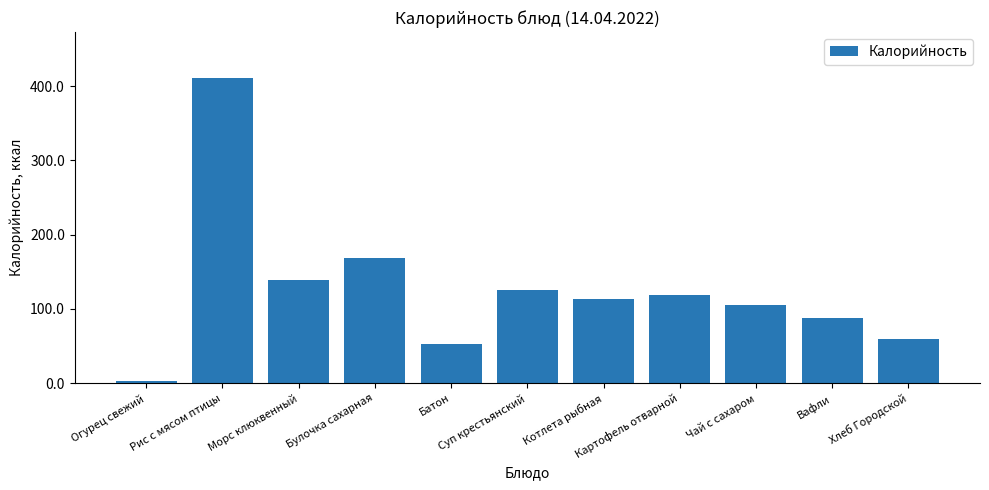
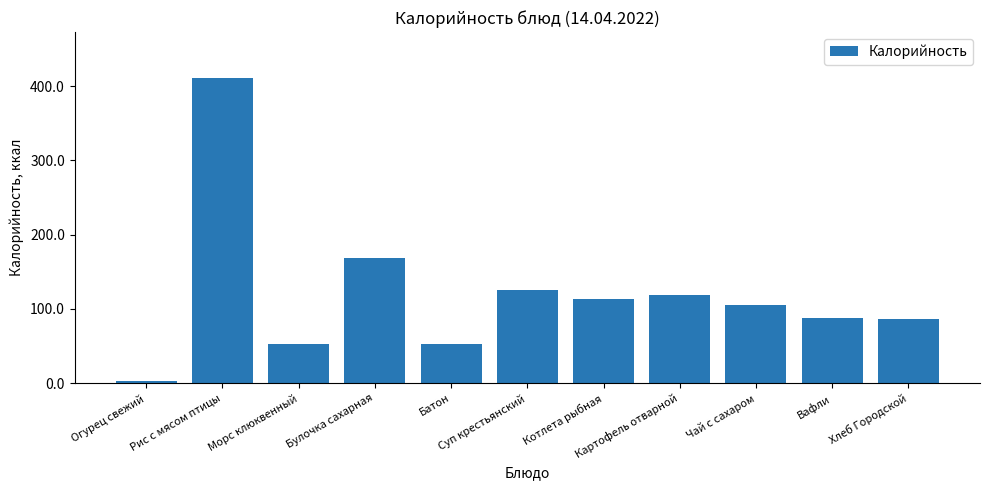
Морс клюквенный: 140 -> 50
Хлеб Городской: 60 -> 90
